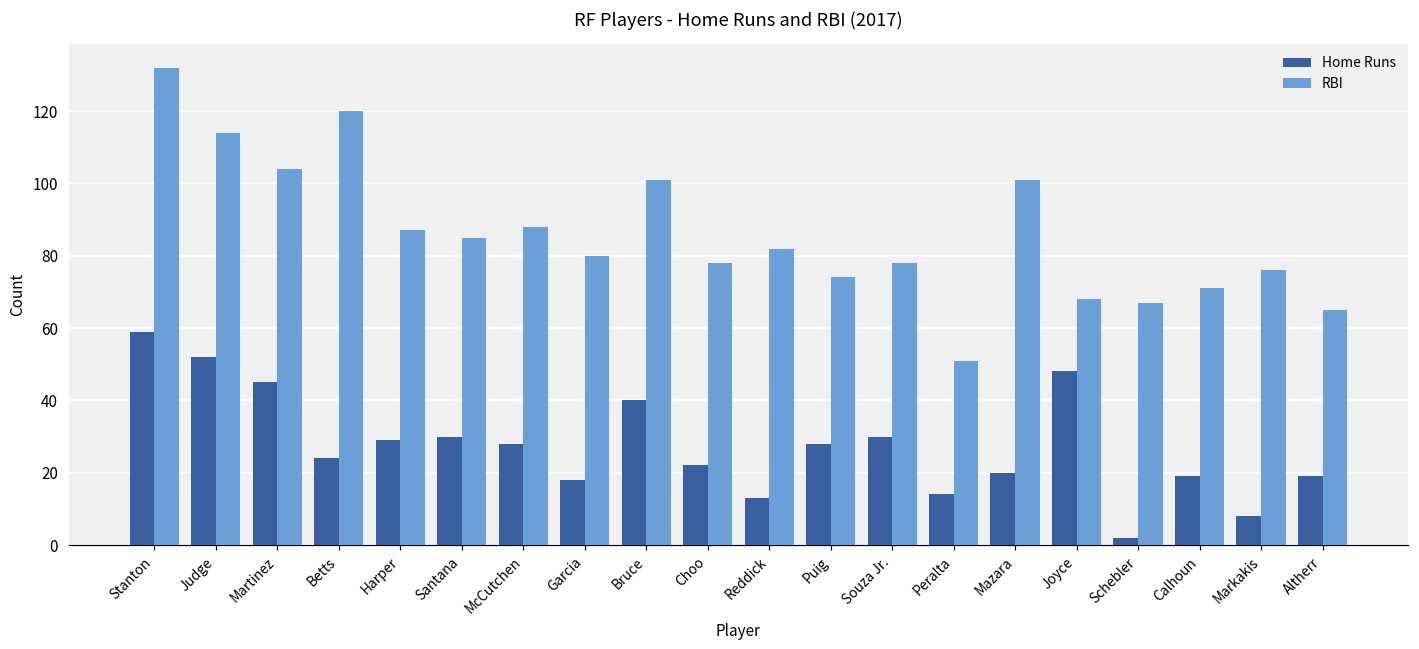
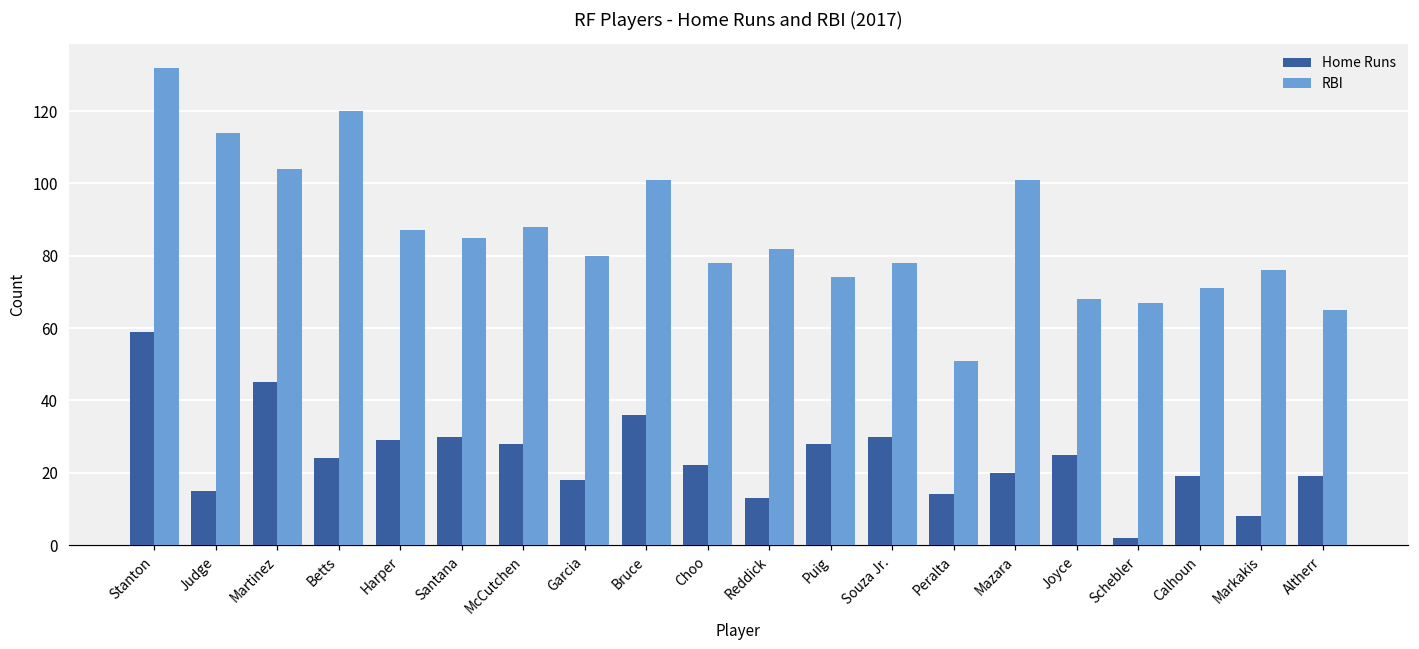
Home Runs, Judge: 52 -> 15
Home Runs, Bruce: 40 -> 36
Home Runs, Joyce: 48 -> 25
